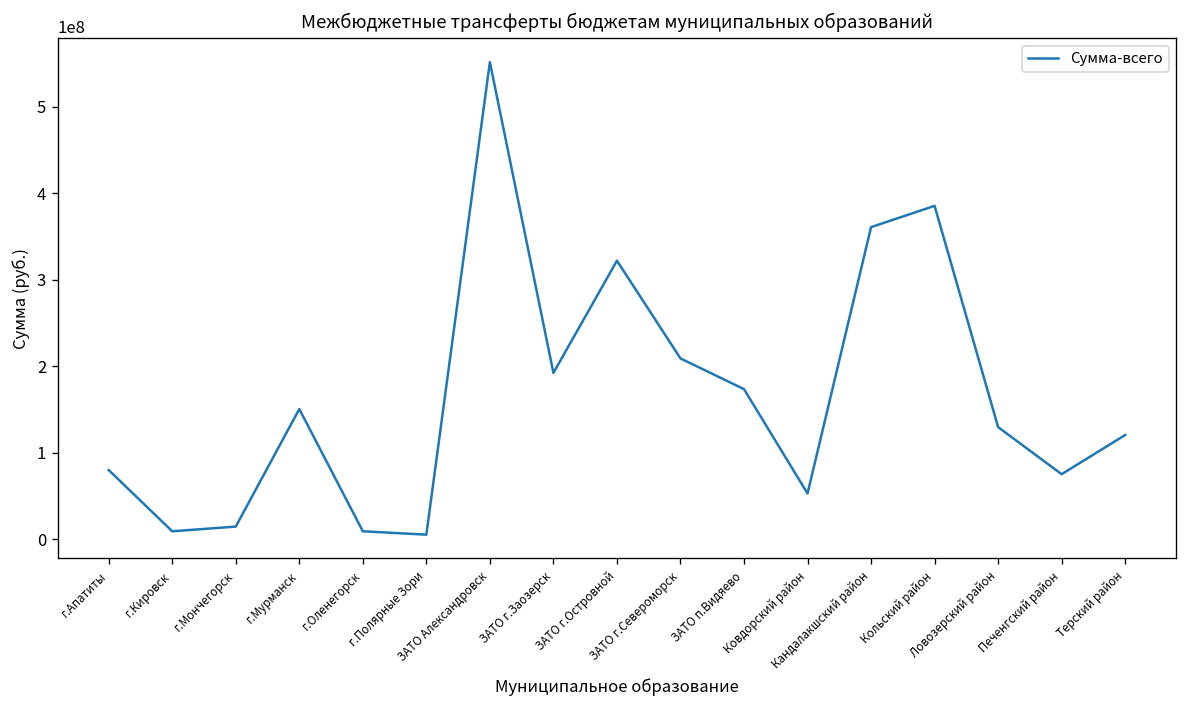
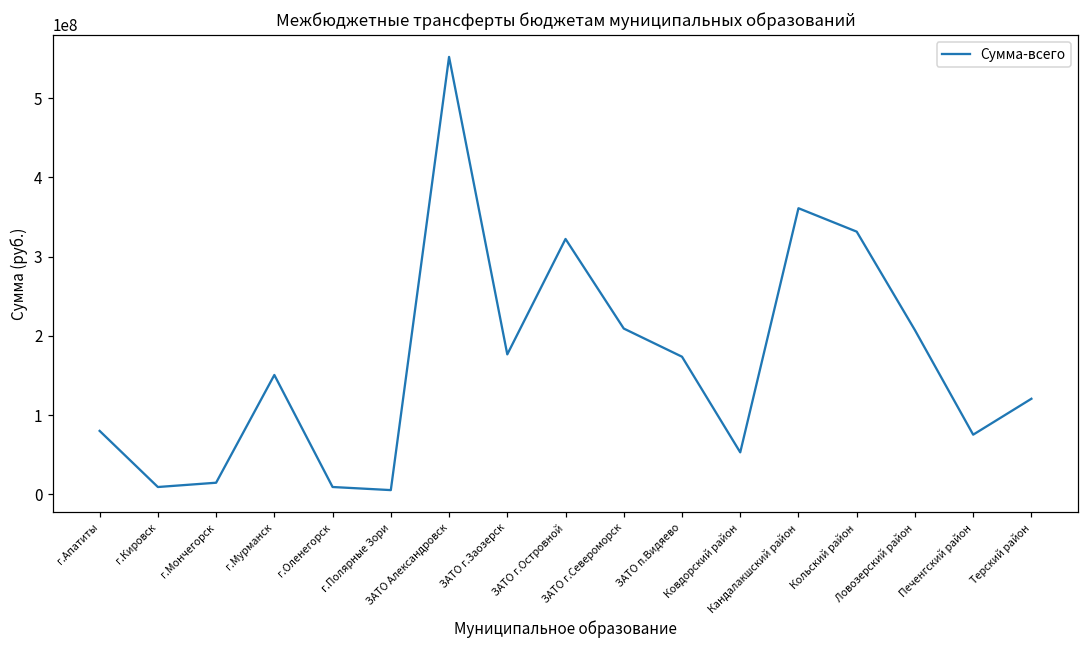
ЗАТО г.Заозерск: 190000000 -> 180000000
Кольский район: 390000000 -> 330000000
Ловозерский район: 130000000 -> 210000000
